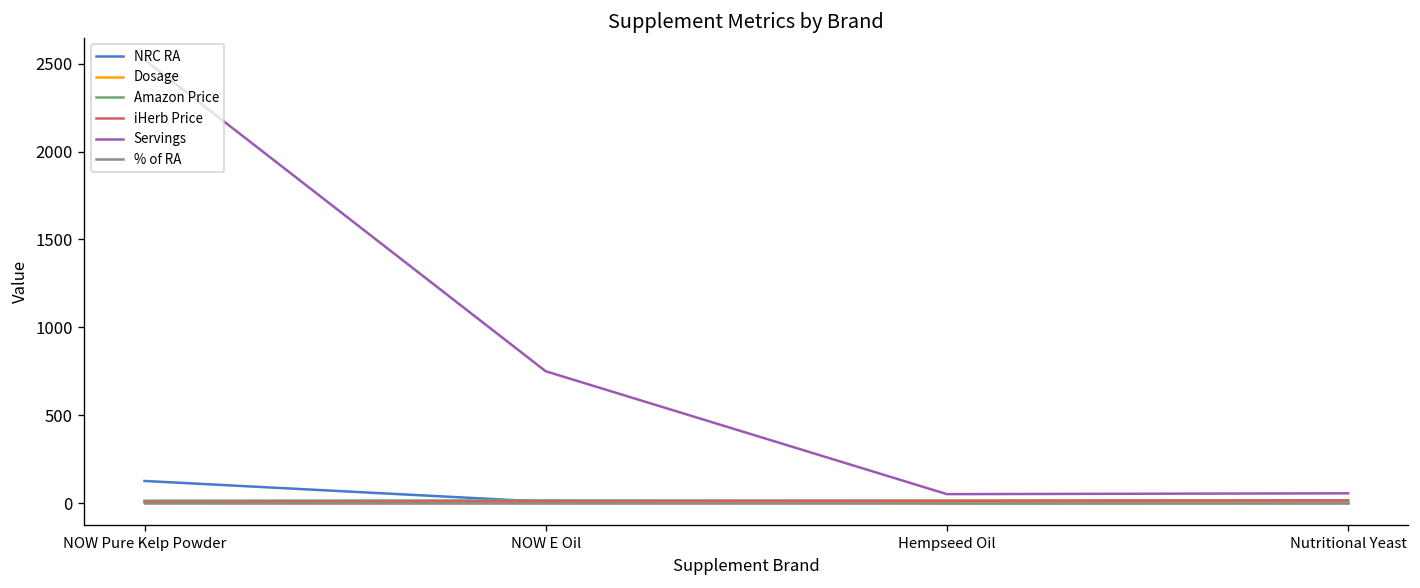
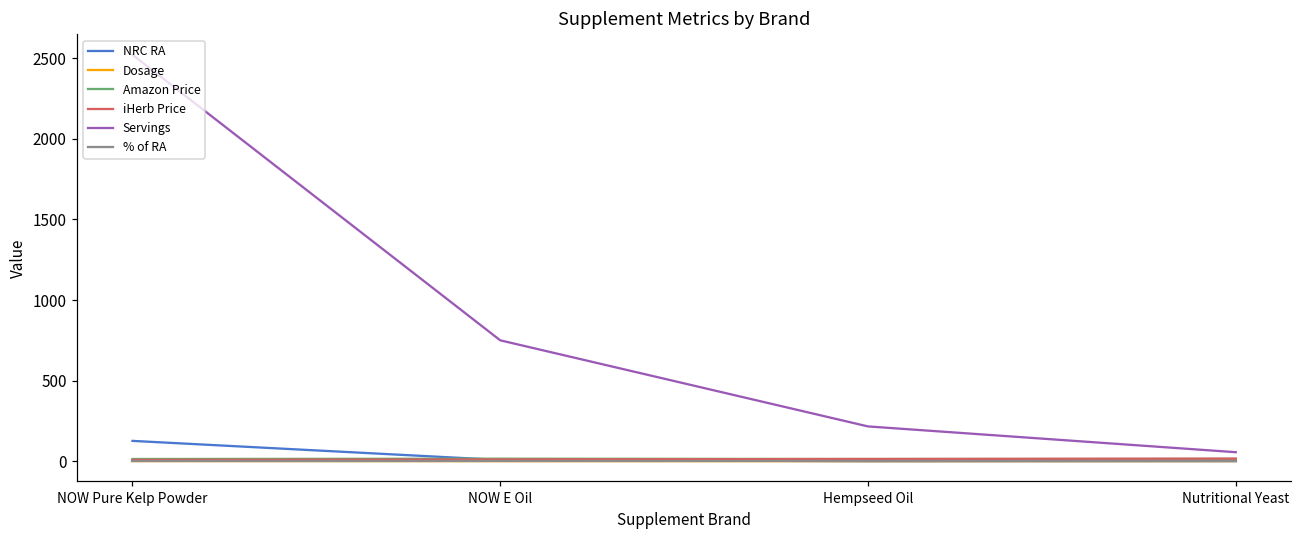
Servings, Hempseed Oil: 50 -> 220
